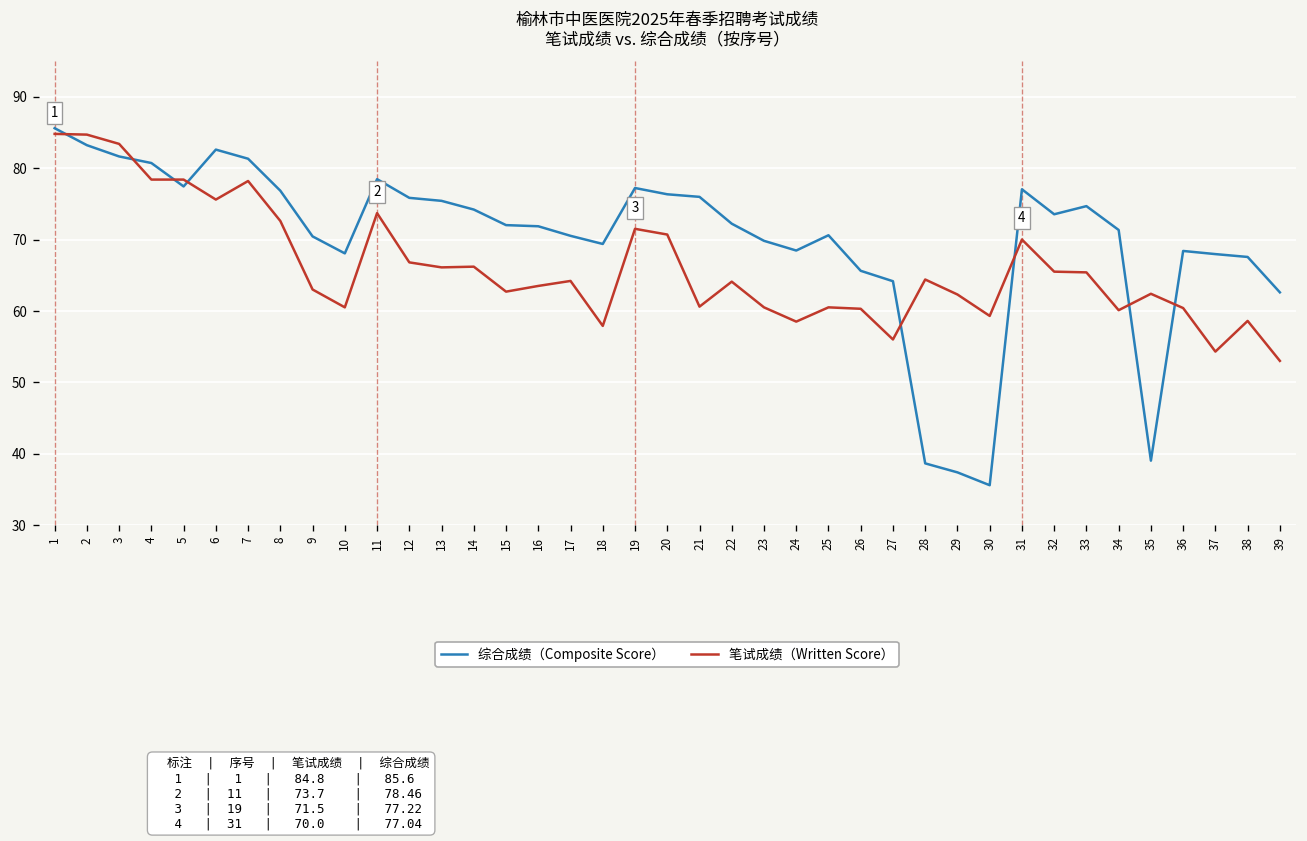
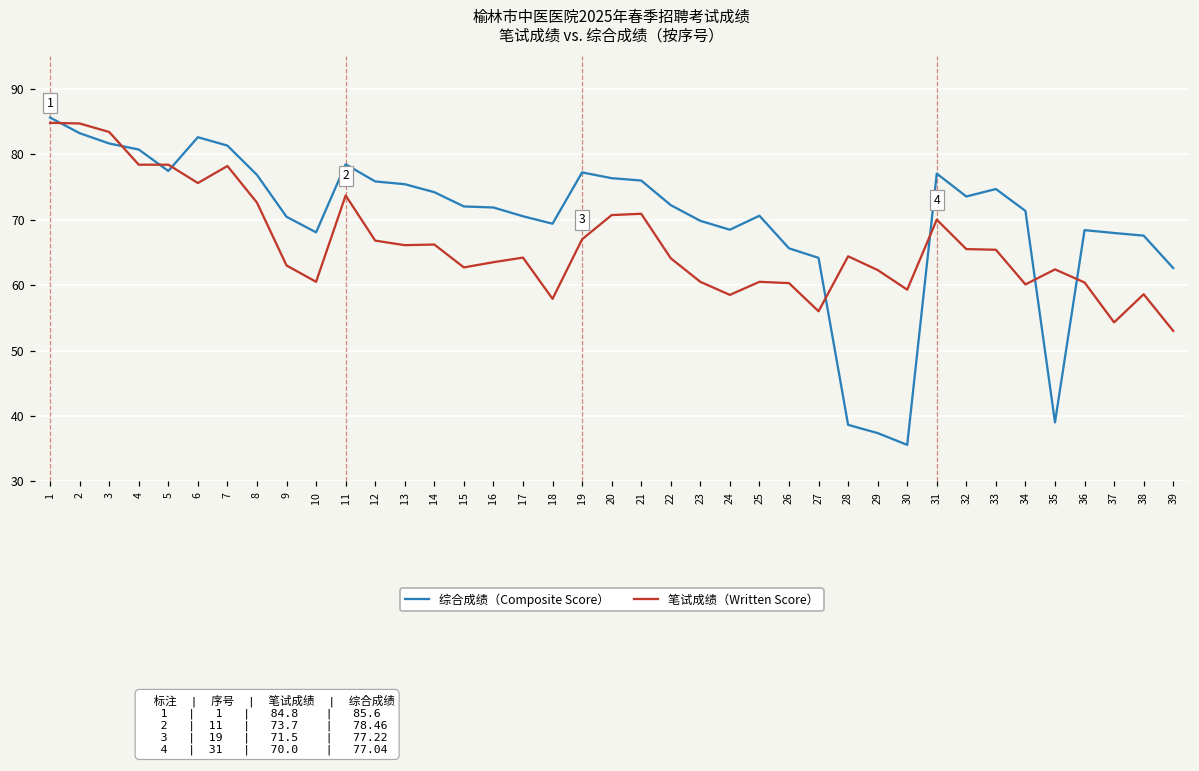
笔试成绩（Written Score）, 19: 72 -> 67
笔试成绩（Written Score）, 21: 61 -> 71
